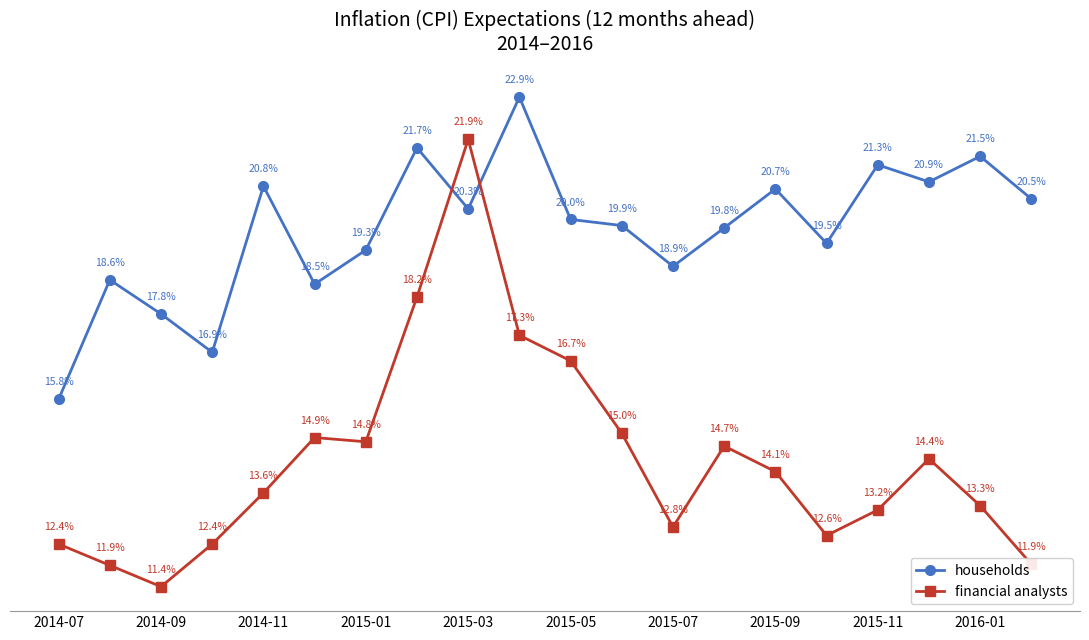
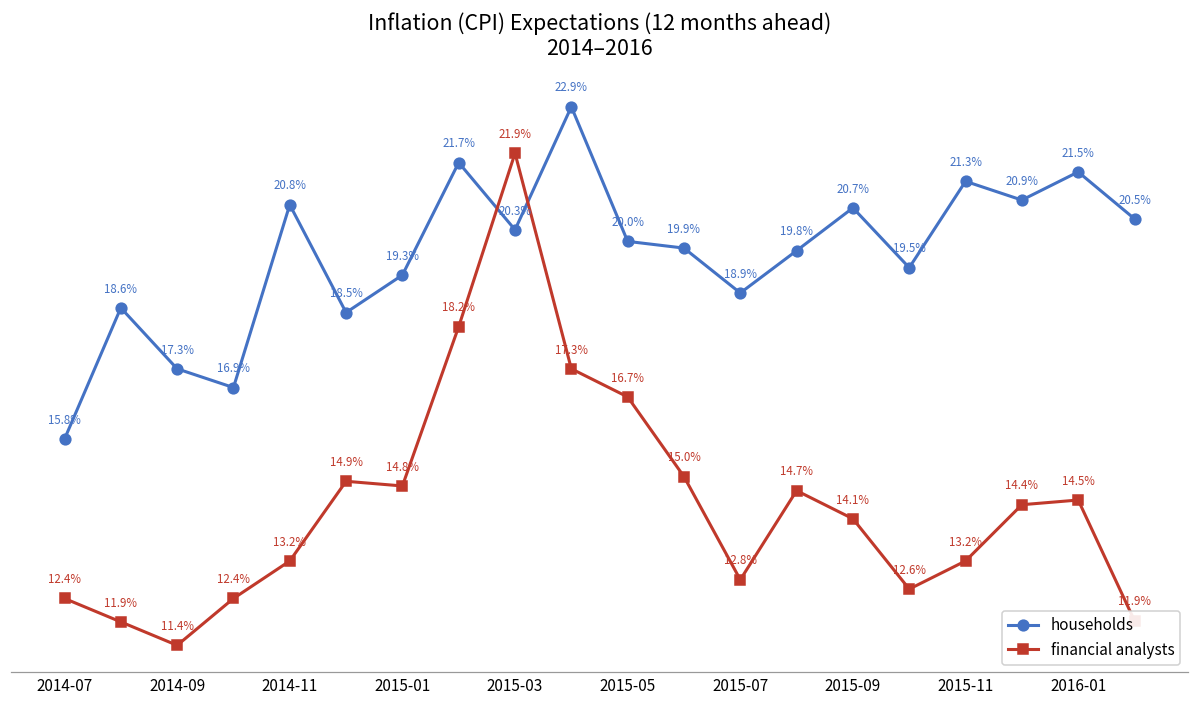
households, 2014-09: 17.8% -> 17.3%
financial analysts, 2014-11: 13.6% -> 13.2%
financial analysts, 2016-01: 13.3% -> 14.5%
